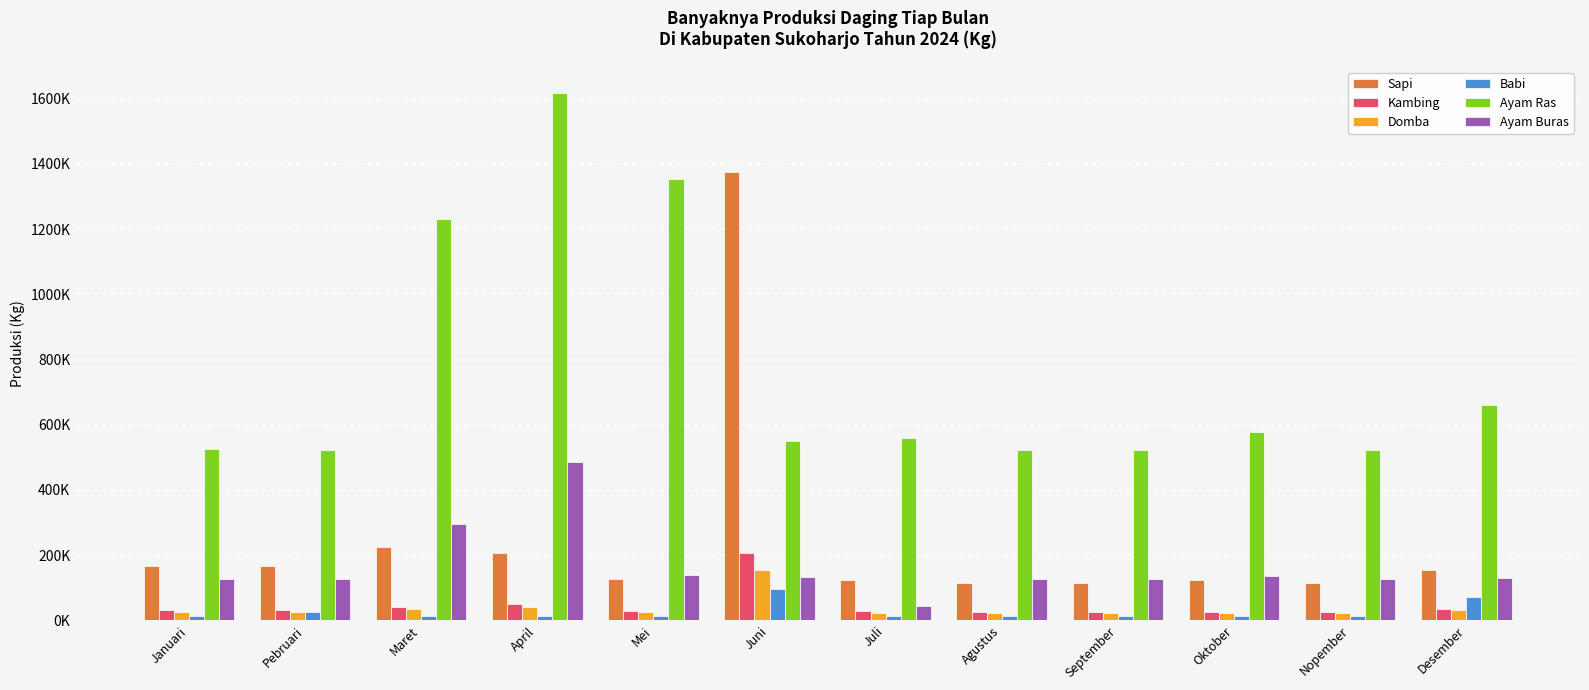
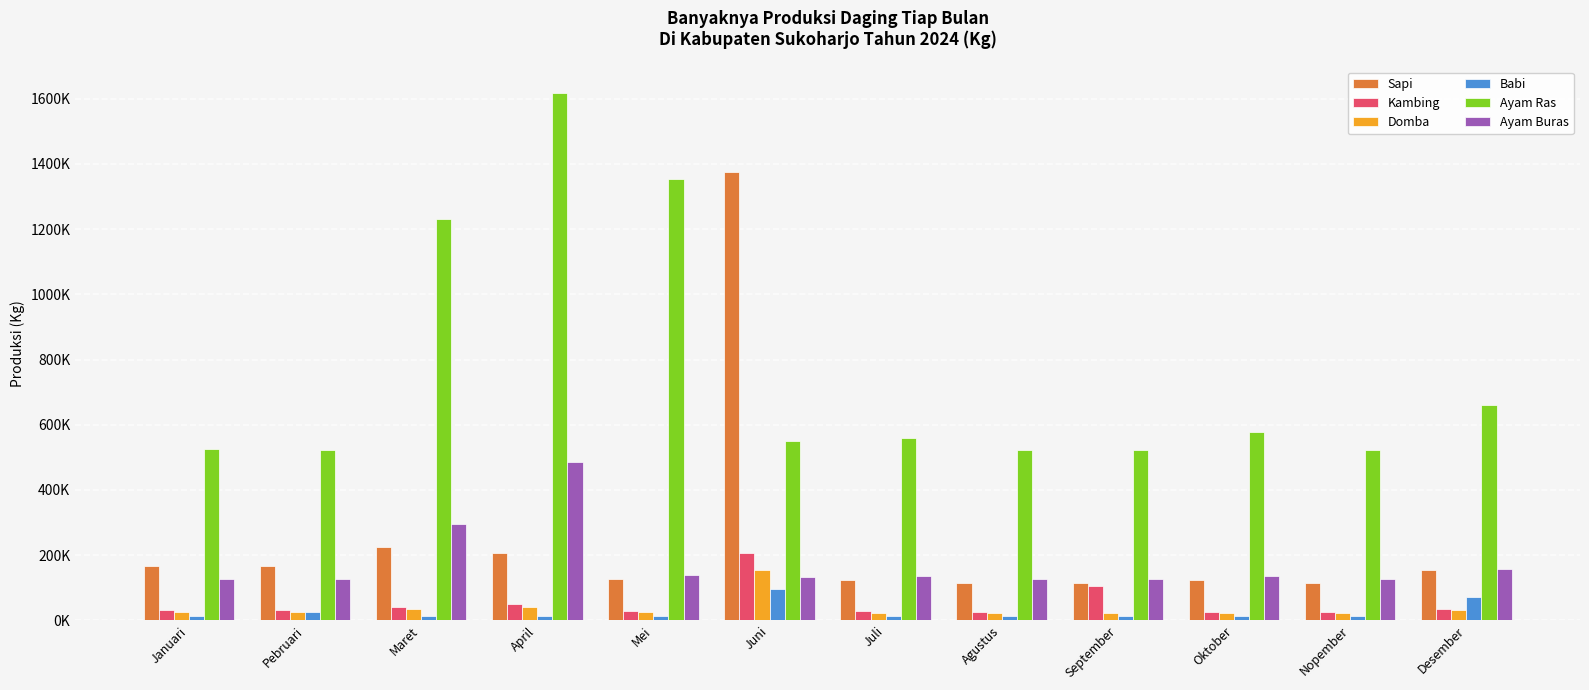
Ayam Buras, Juli: 40000 -> 140000
Kambing, September: 30000 -> 100000
Ayam Buras, Desember: 130000 -> 160000
